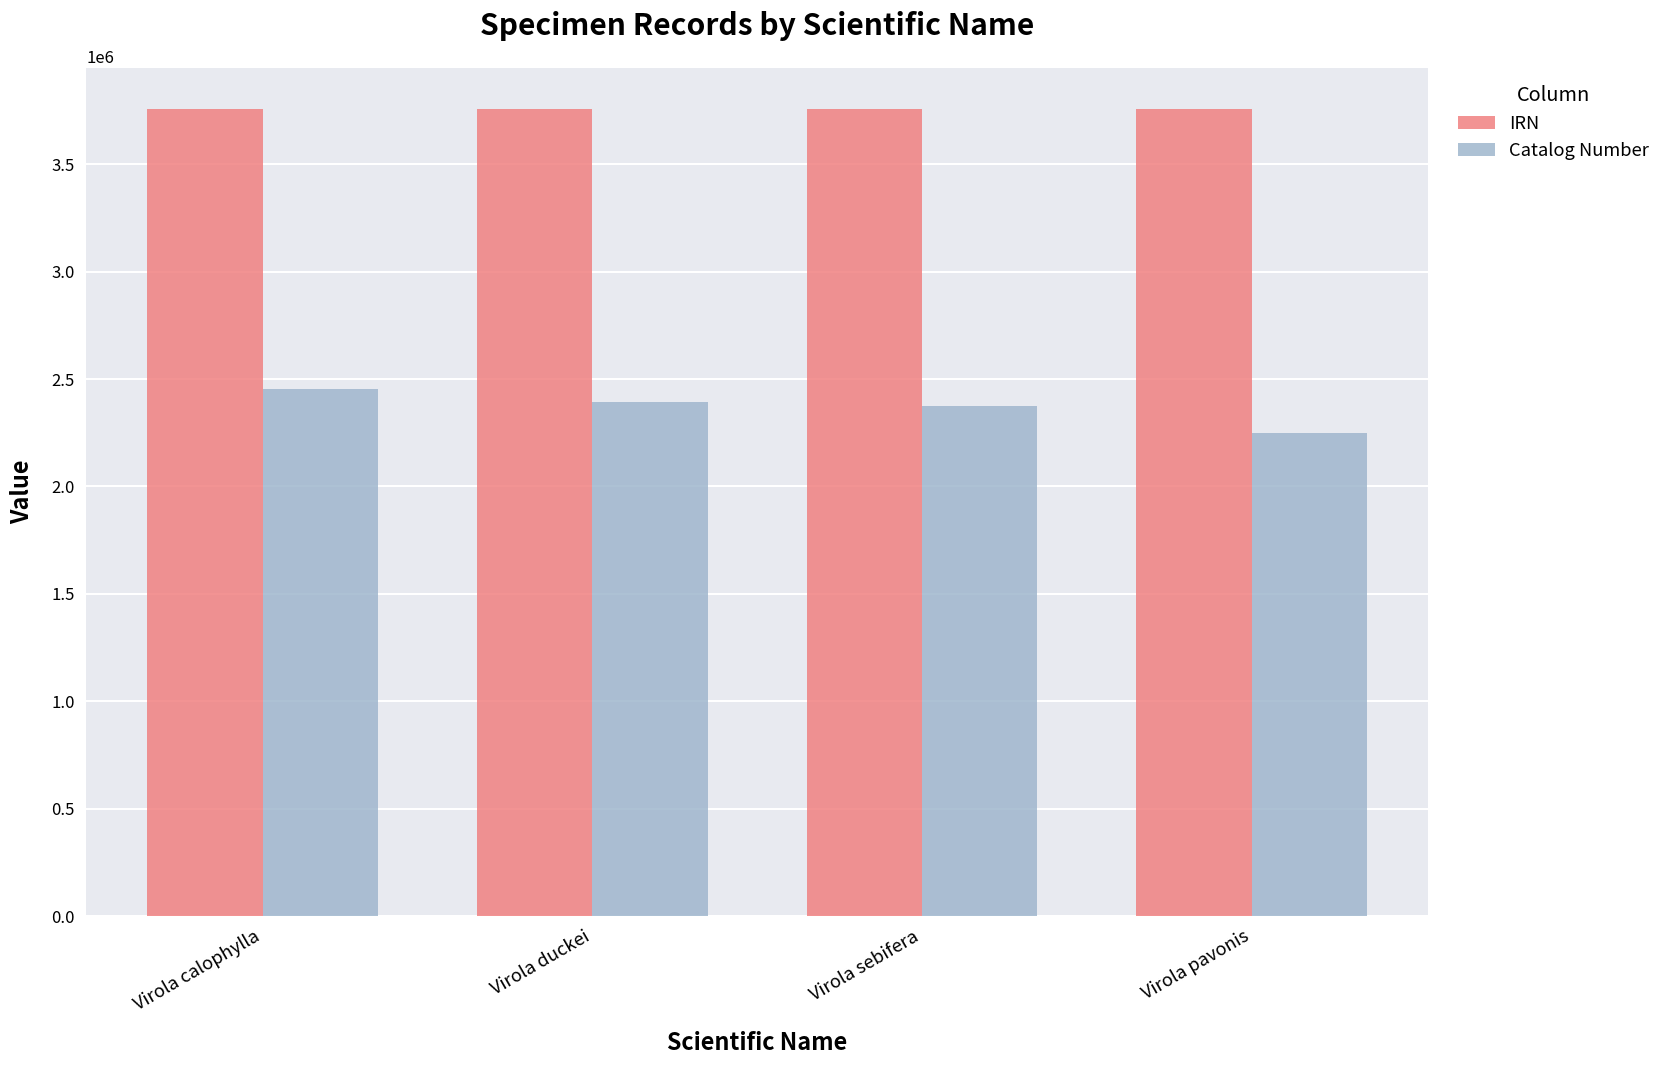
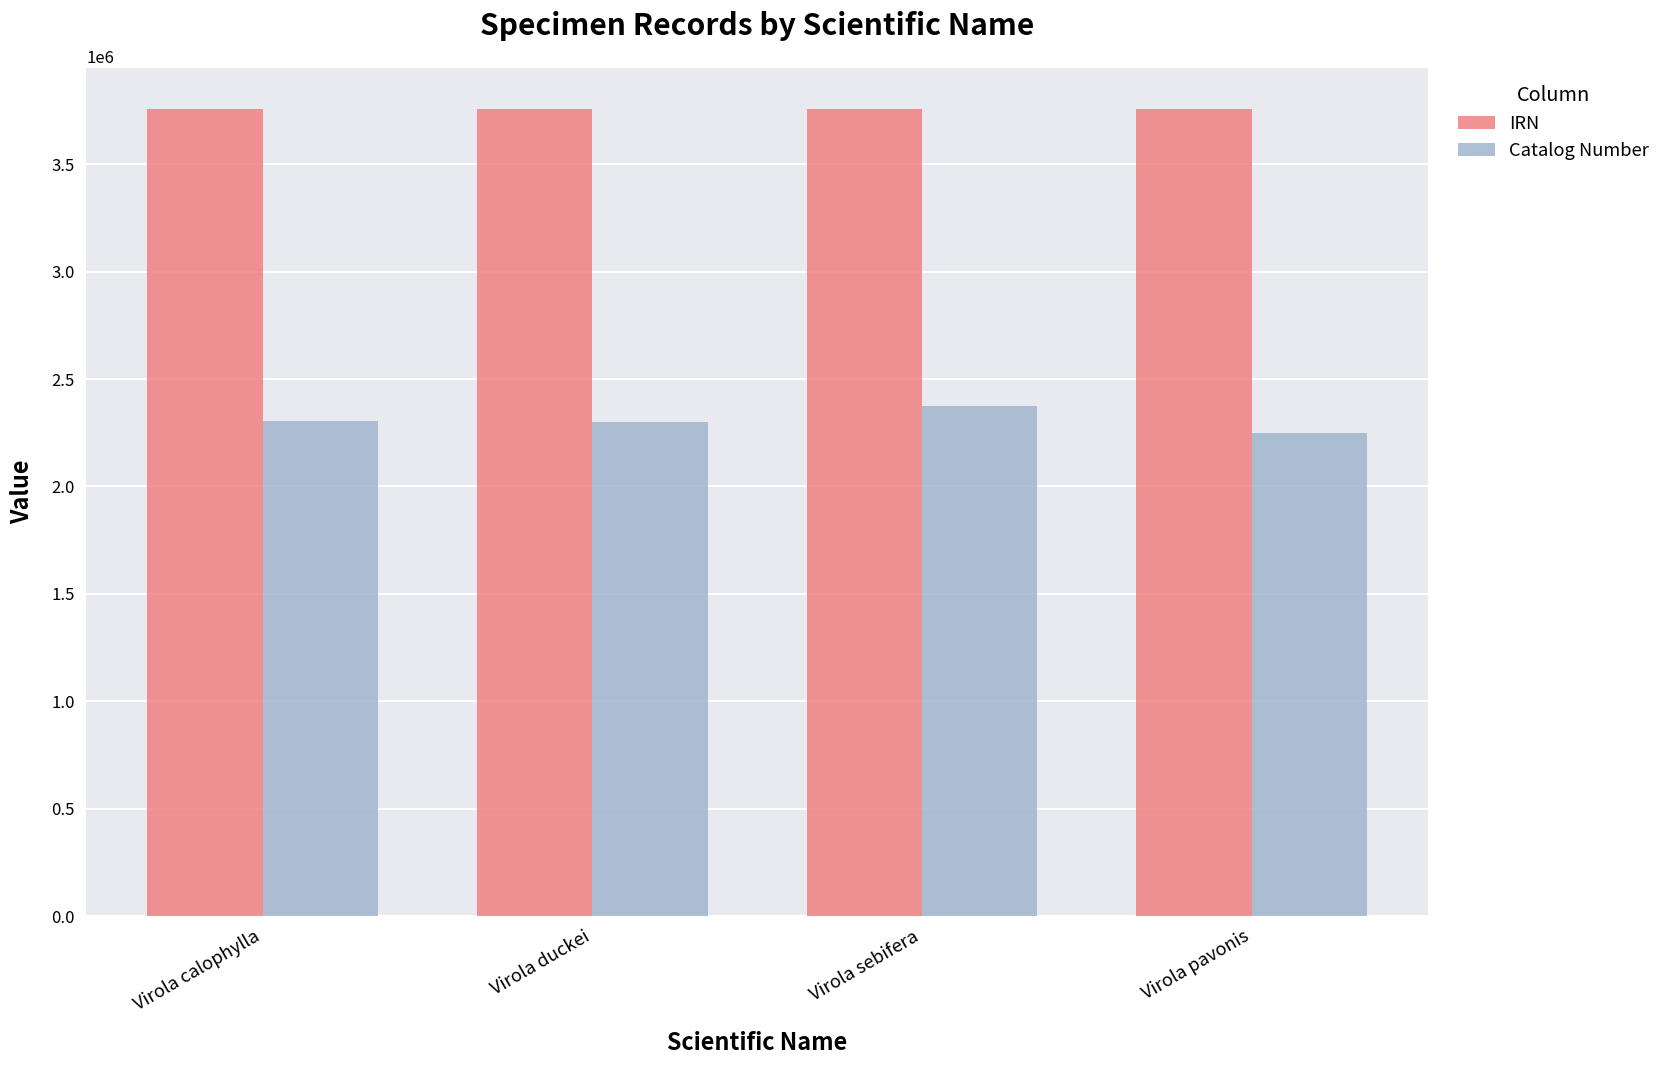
Catalog Number, Virola calophylla: 2450000 -> 2300000
Catalog Number, Virola duckei: 2390000 -> 2300000
